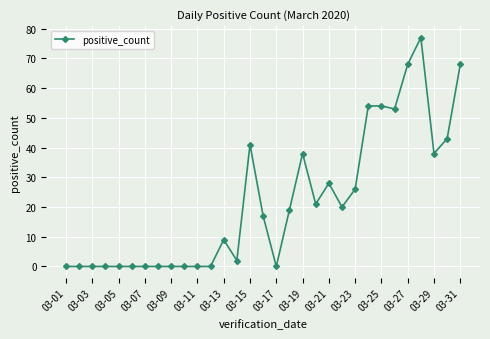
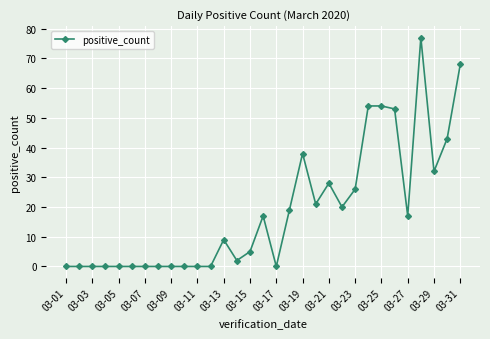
03-15: 41 -> 5
03-27: 68 -> 17
03-29: 38 -> 32
